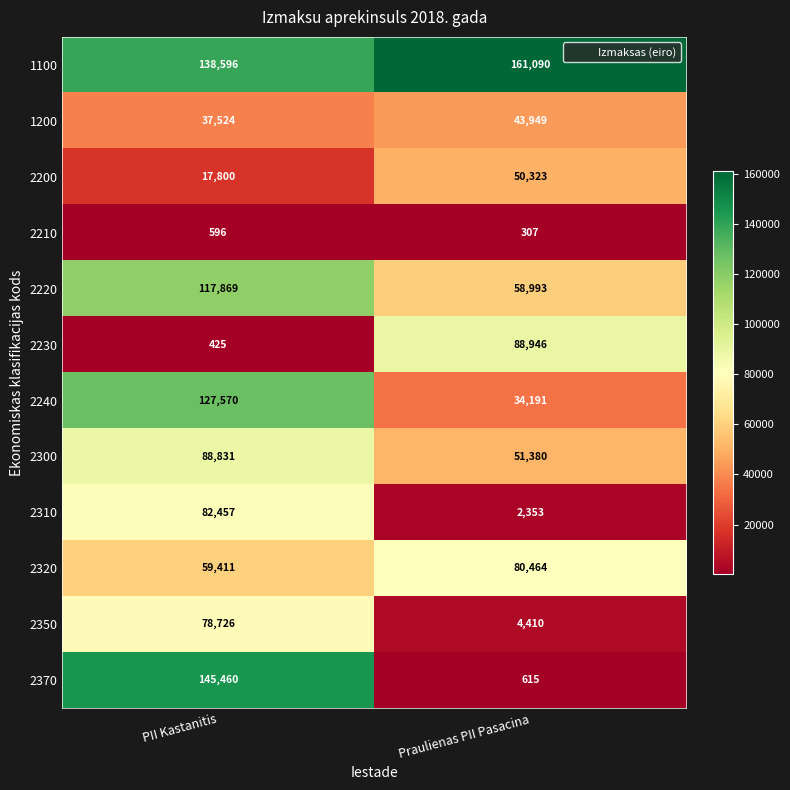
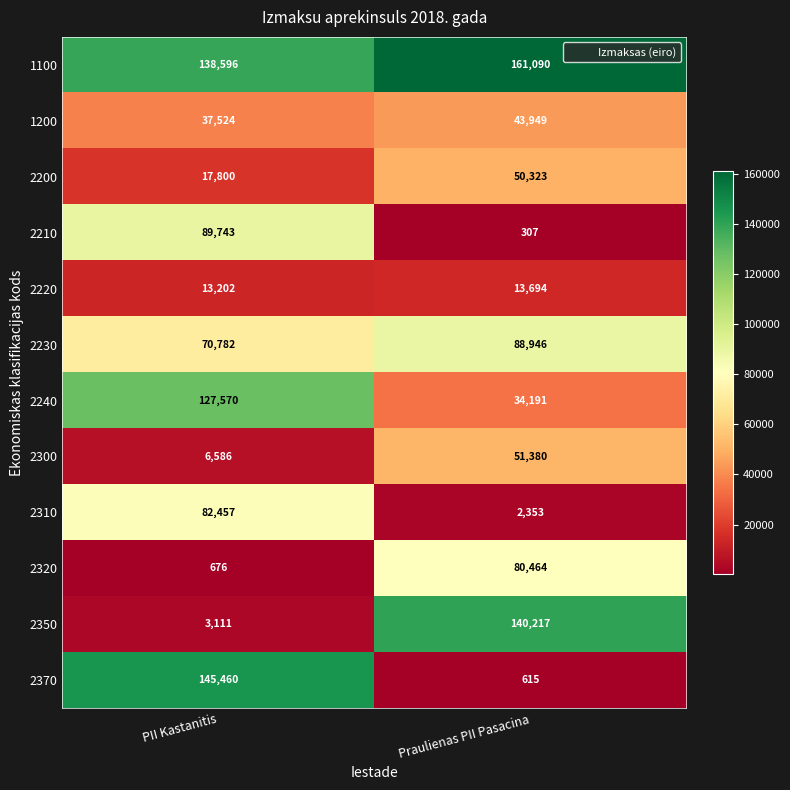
2210, PII Kastanitis: 596 -> 89,743
2220, PII Kastanitis: 117,869 -> 13,202
2220, Praulienas PII Pasacina: 58,993 -> 13,694
2230, PII Kastanitis: 425 -> 70,782
2300, PII Kastanitis: 88,831 -> 6,586
2320, PII Kastanitis: 59,411 -> 676
2350, PII Kastanitis: 78,726 -> 3,111
2350, Praulienas PII Pasacina: 4,410 -> 140,217
